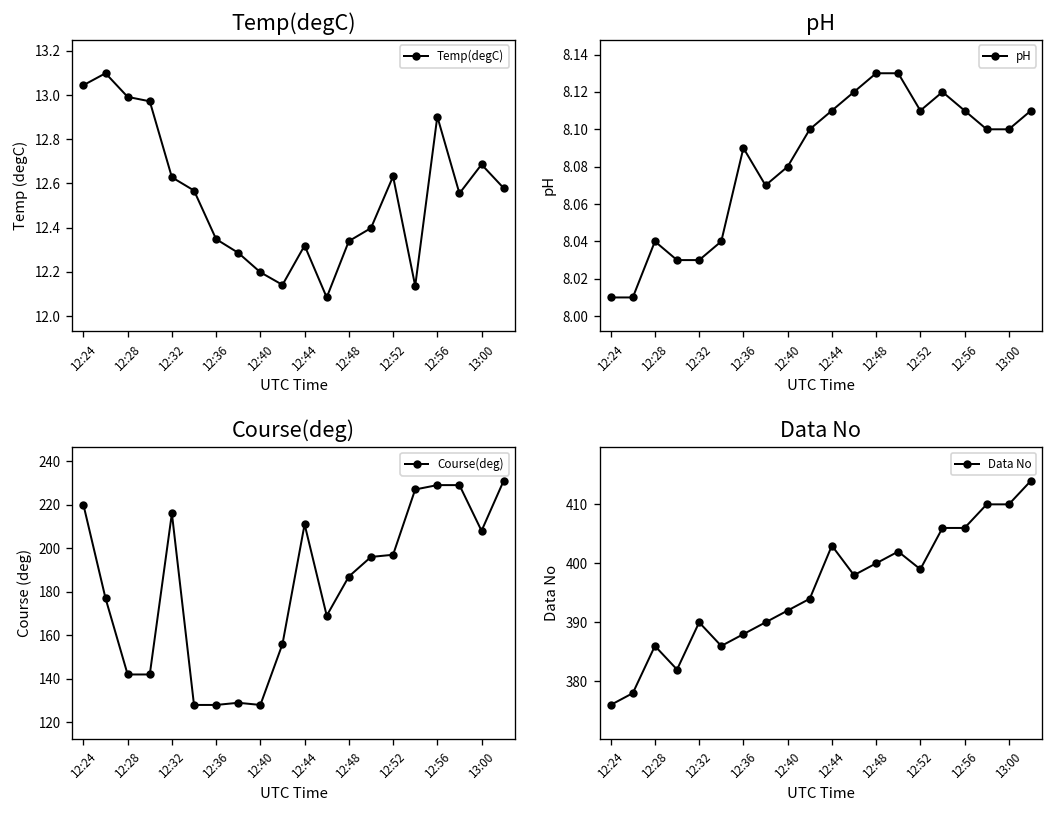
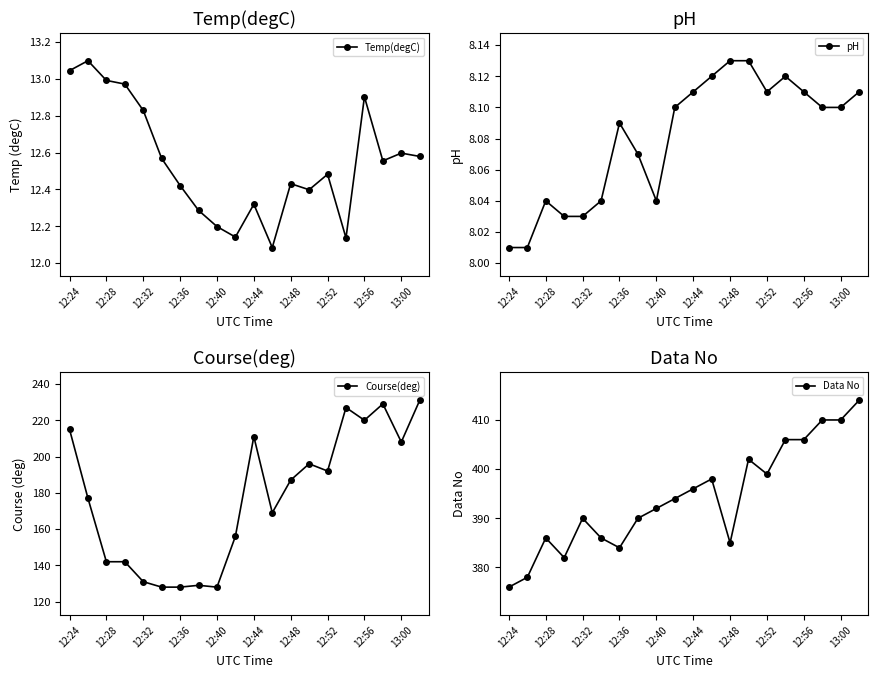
Temp(degC), 12:32: 12.63 -> 12.83
Temp(degC), 12:36: 12.35 -> 12.42
Temp(degC), 12:48: 12.34 -> 12.43
Temp(degC), 12:52: 12.63 -> 12.48
Temp(degC), 13:00: 12.69 -> 12.60
pH, 12:40: 8.08 -> 8.04
Course(deg), 12:24: 220 -> 215
Course(deg), 12:32: 216 -> 131
Course(deg), 12:52: 197 -> 192
Course(deg), 12:56: 229 -> 220
Data No, 12:36: 388 -> 384
Data No, 12:44: 403 -> 396
Data No, 12:48: 400 -> 385
